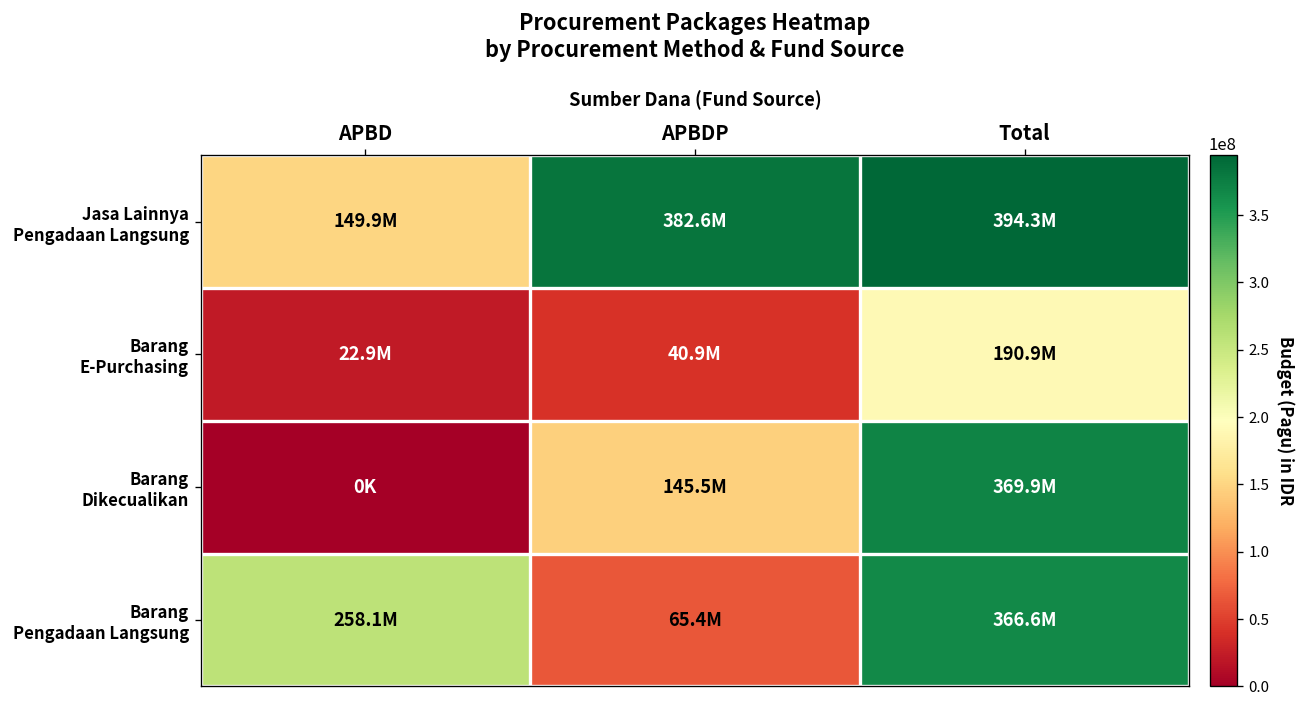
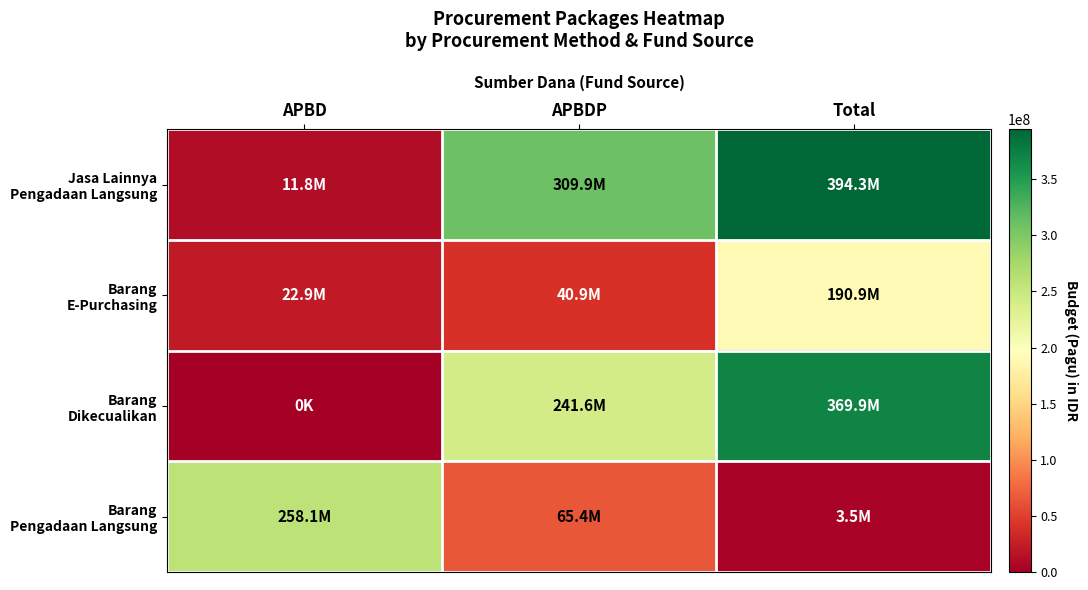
Jasa Lainnya Pengadaan Langsung, APBD: 149.9M -> 11.8M
Jasa Lainnya Pengadaan Langsung, APBDP: 382.6M -> 309.9M
Barang Dikecualikan, APBDP: 145.5M -> 241.6M
Barang Pengadaan Langsung, Total: 366.6M -> 3.5M
